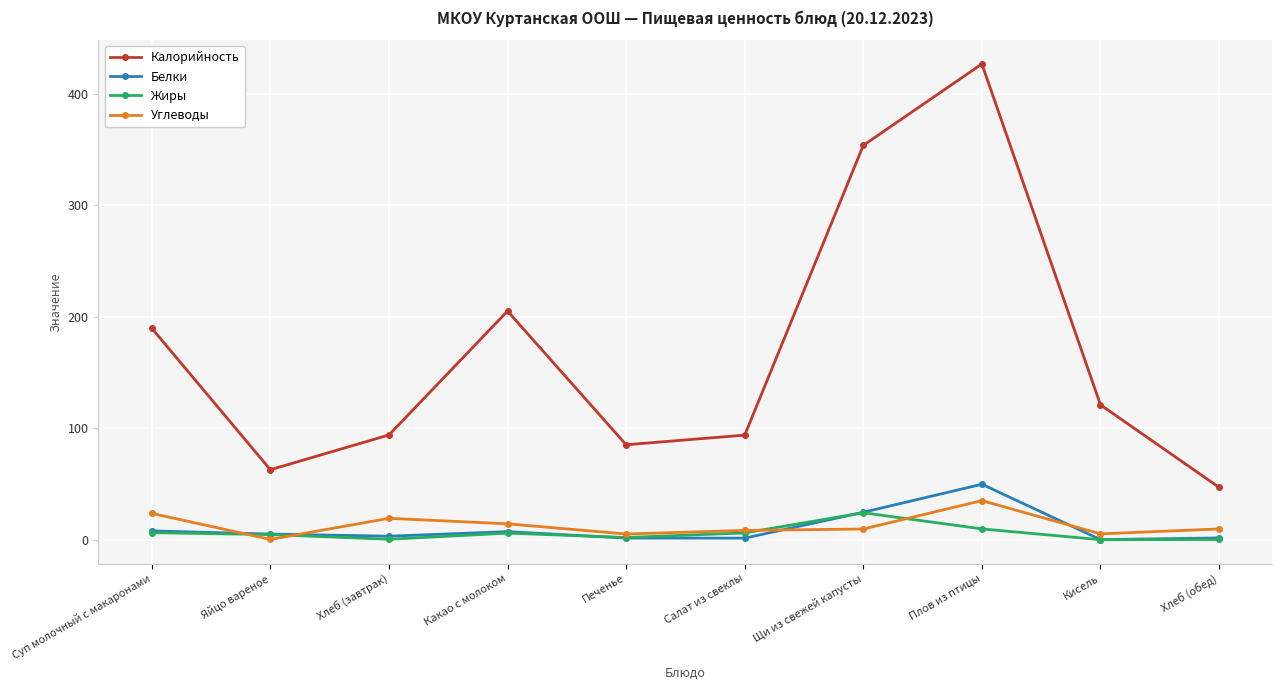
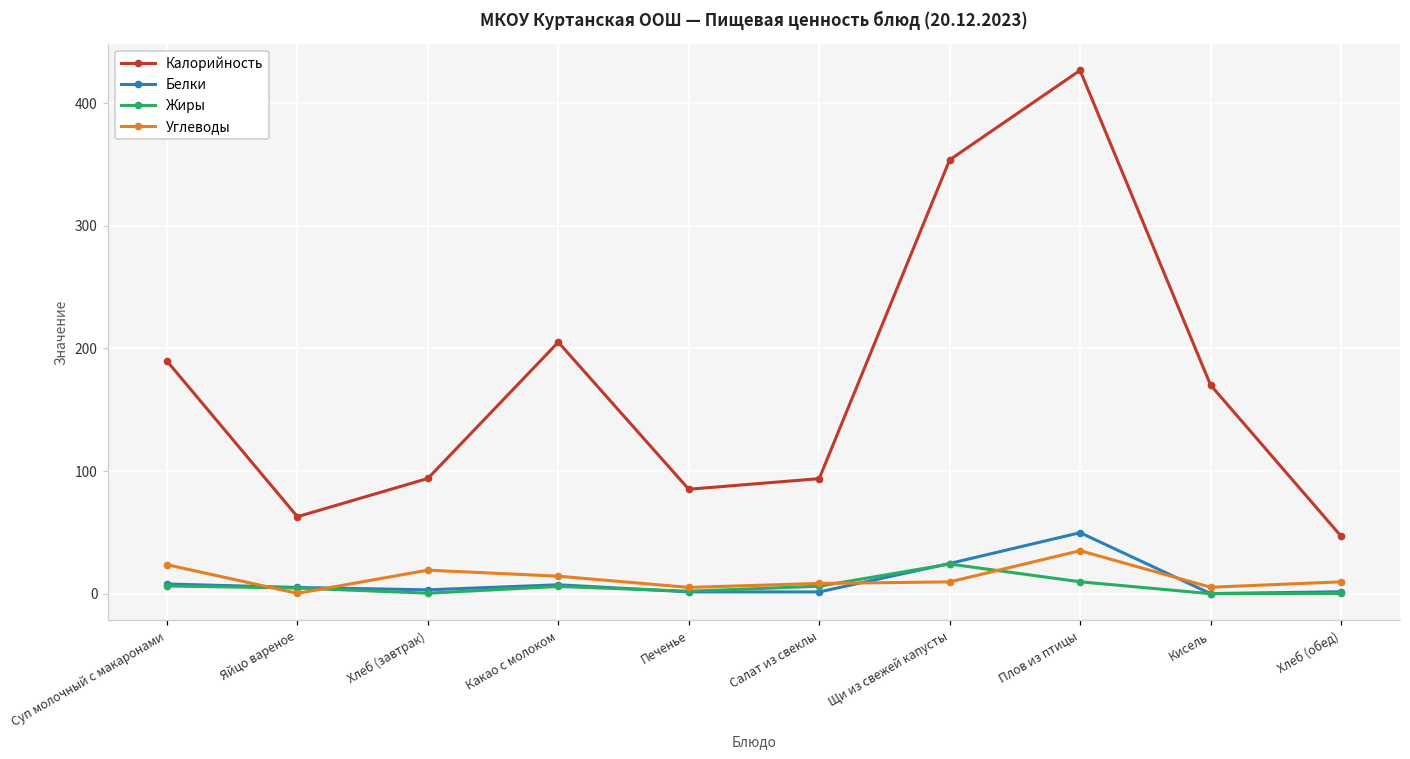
Калорийность, Кисель: 121 -> 170
